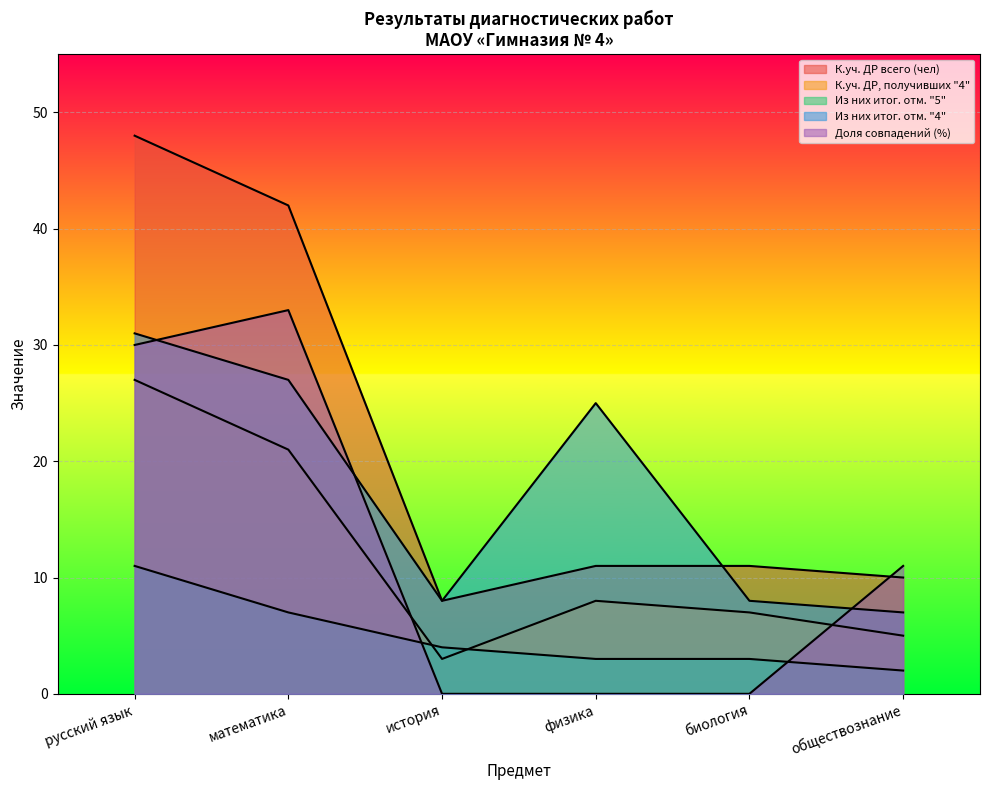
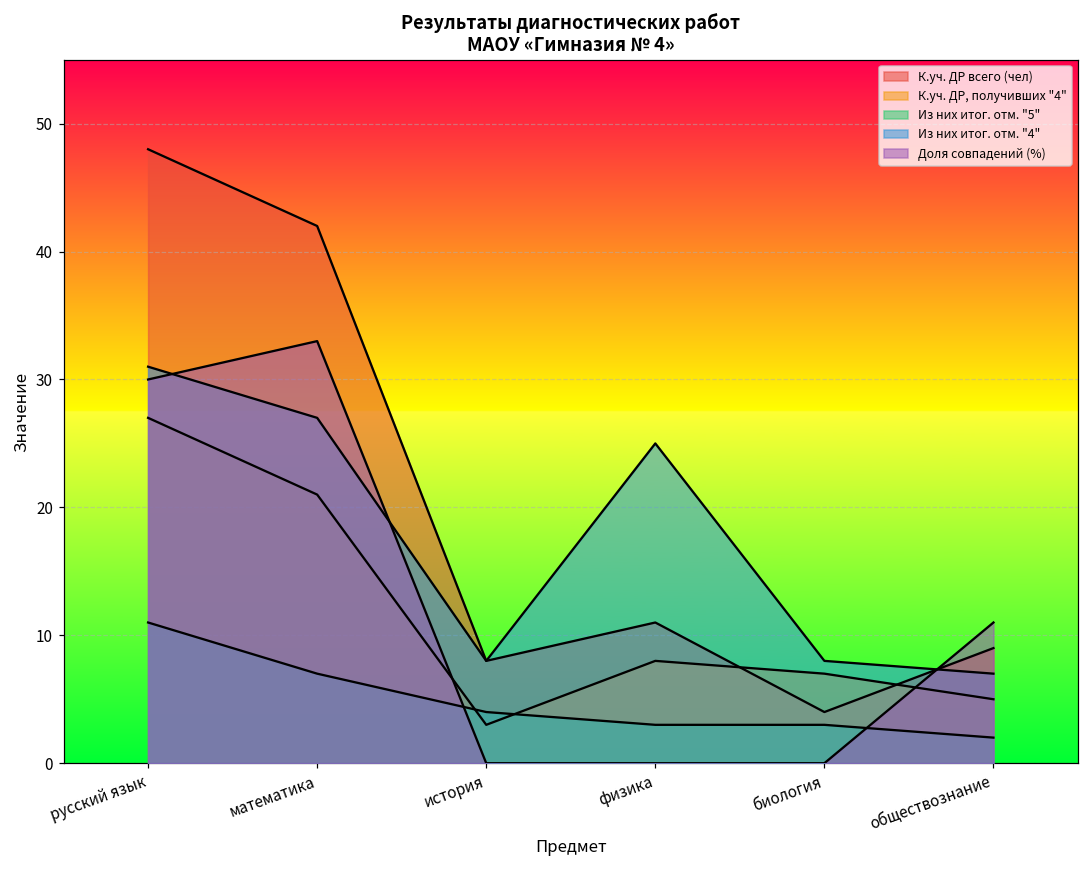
К.уч. ДР всего (чел), биология: 11 -> 4
К.уч. ДР всего (чел), обществознание: 10 -> 9
